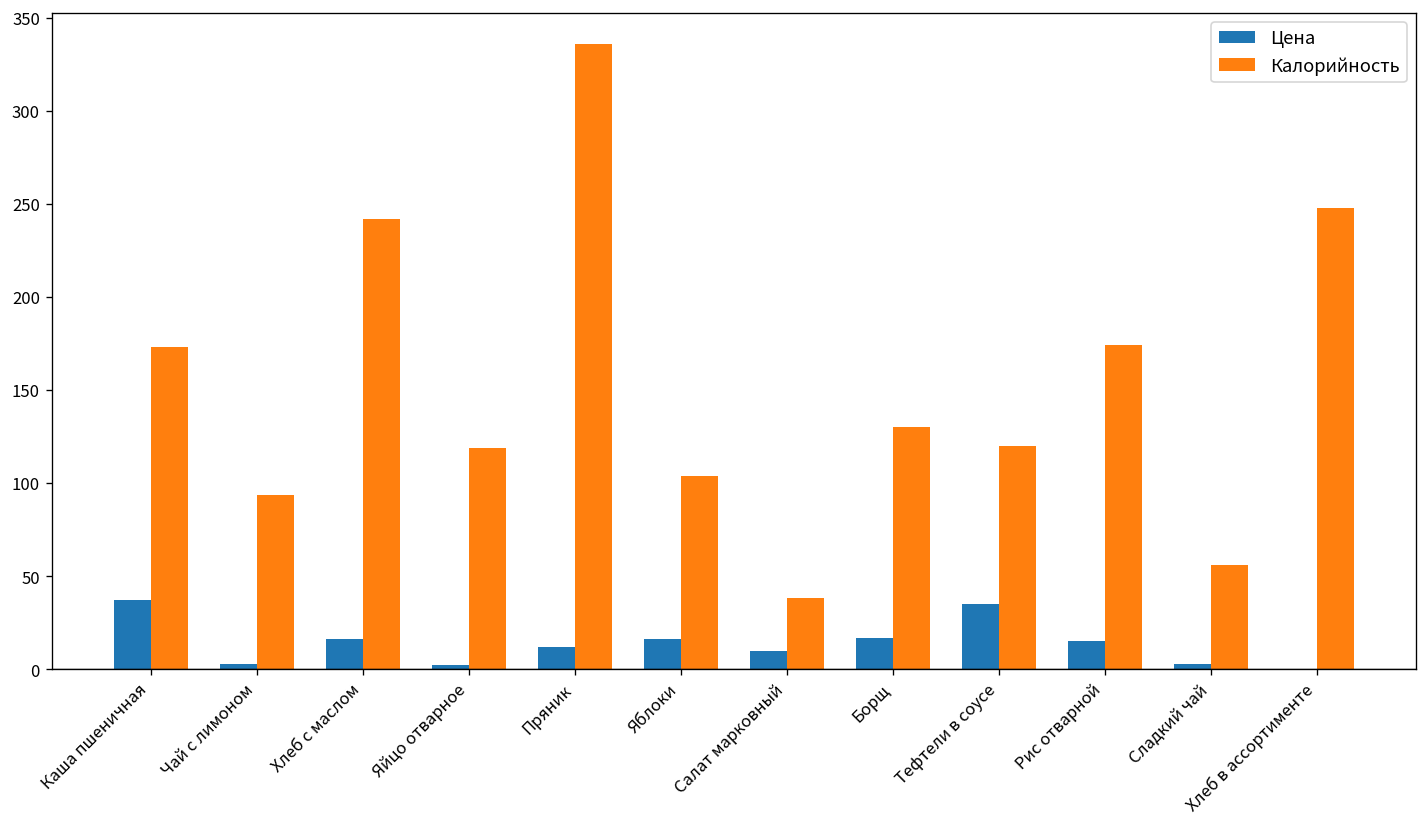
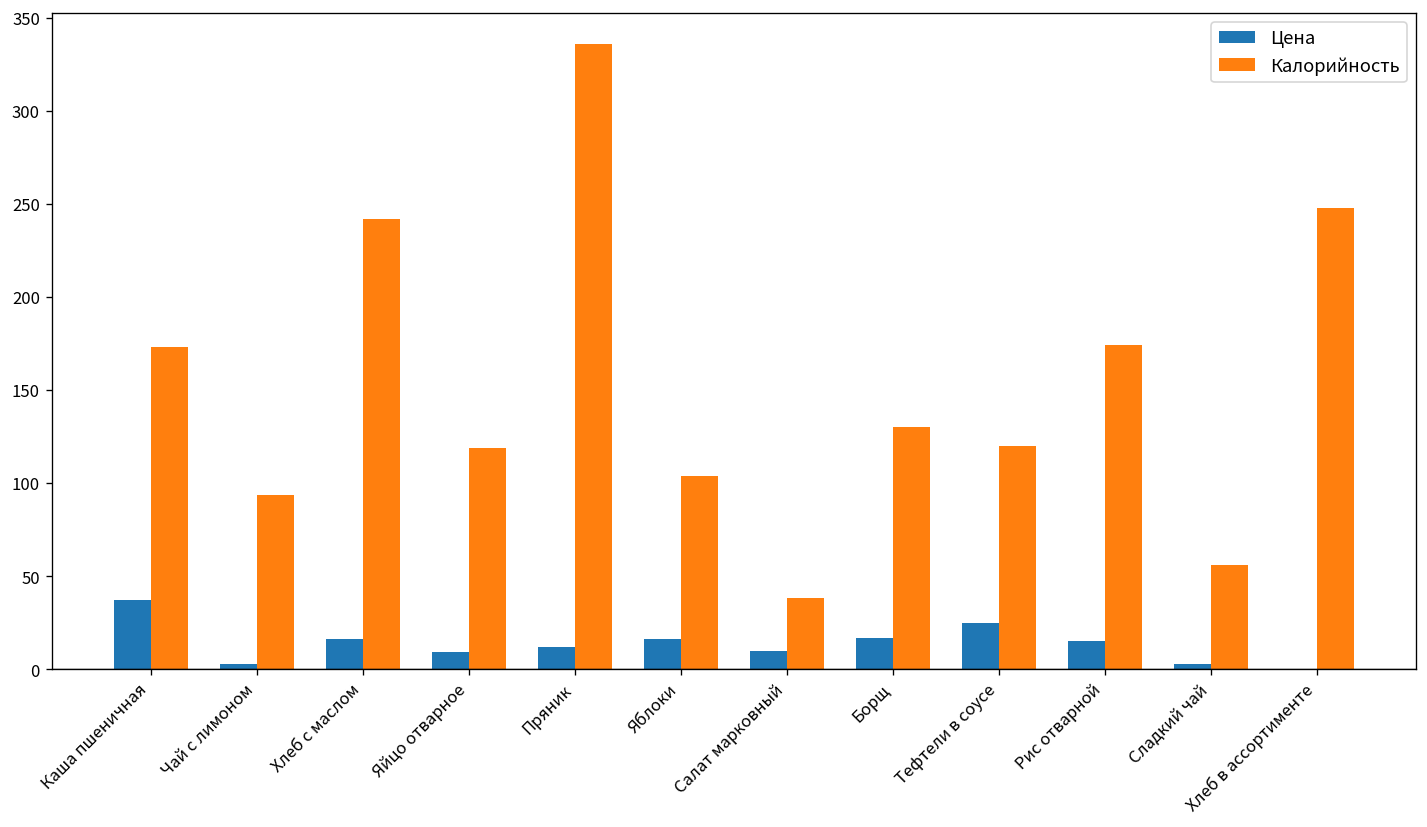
Цена, Яйцо отварное: 2 -> 9
Цена, Тефтели в соусе: 35 -> 25
